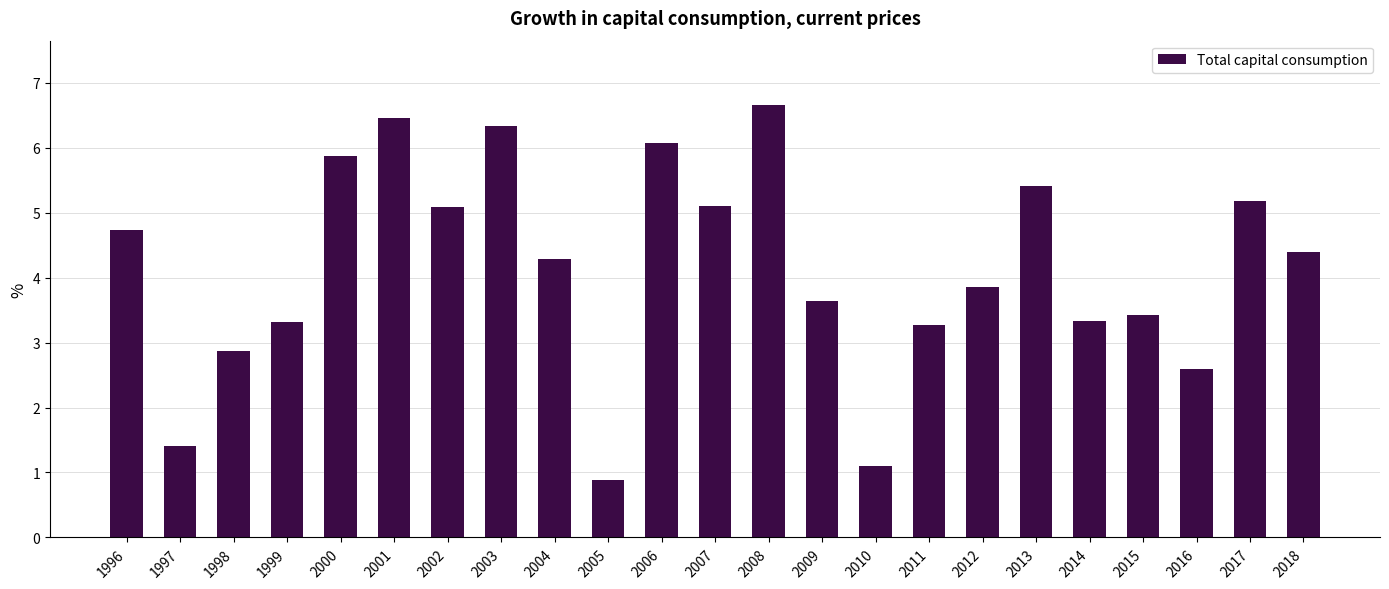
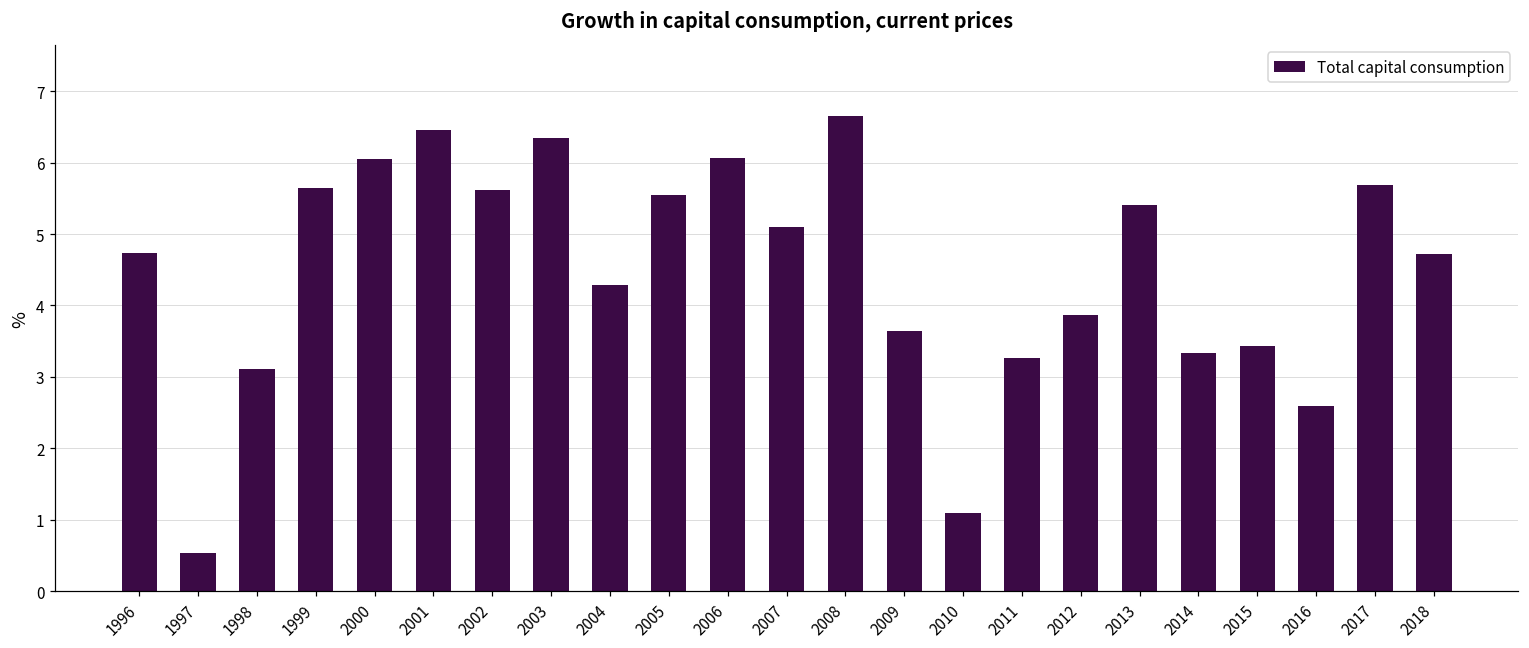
1997: 1.4 -> 0.5
1998: 2.9 -> 3.1
1999: 3.3 -> 5.6
2000: 5.9 -> 6.1
2002: 5.1 -> 5.6
2005: 0.9 -> 5.5
2017: 5.2 -> 5.7
2018: 4.4 -> 4.7
